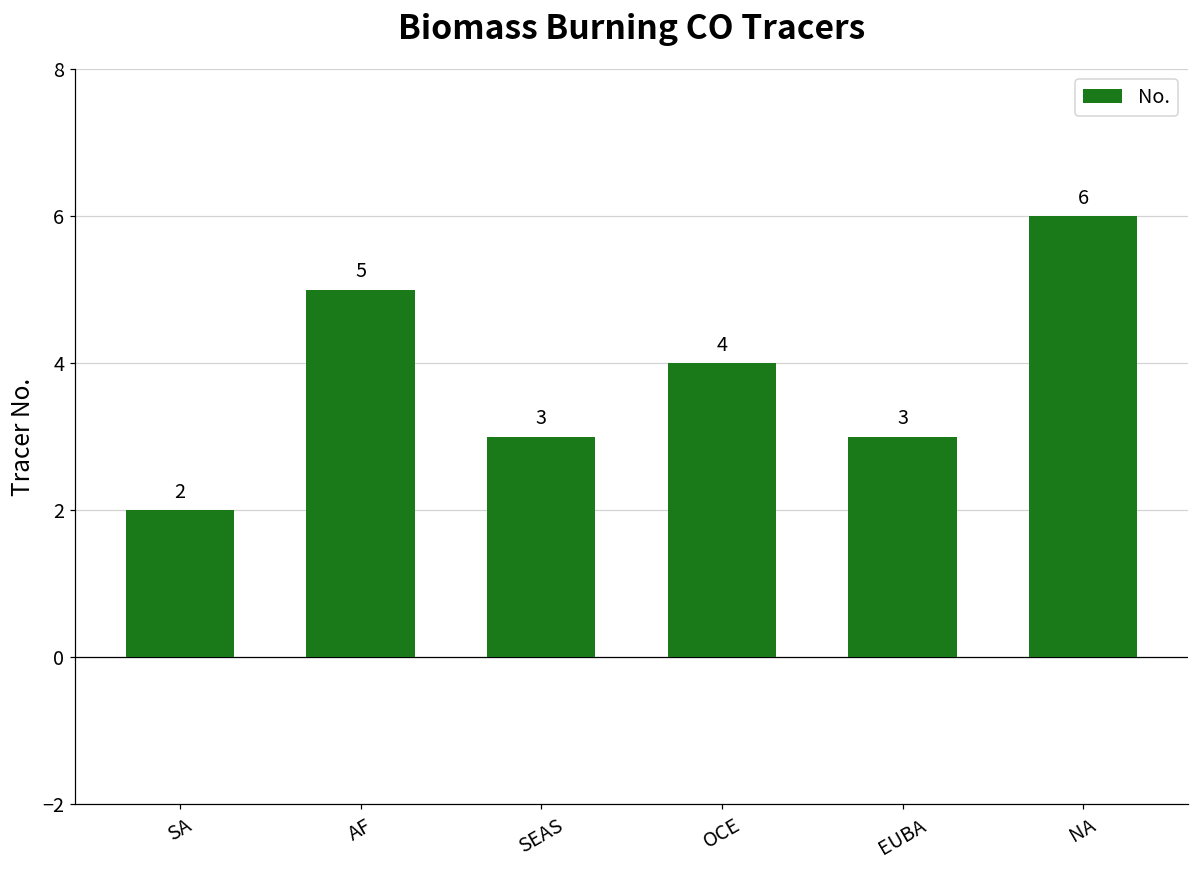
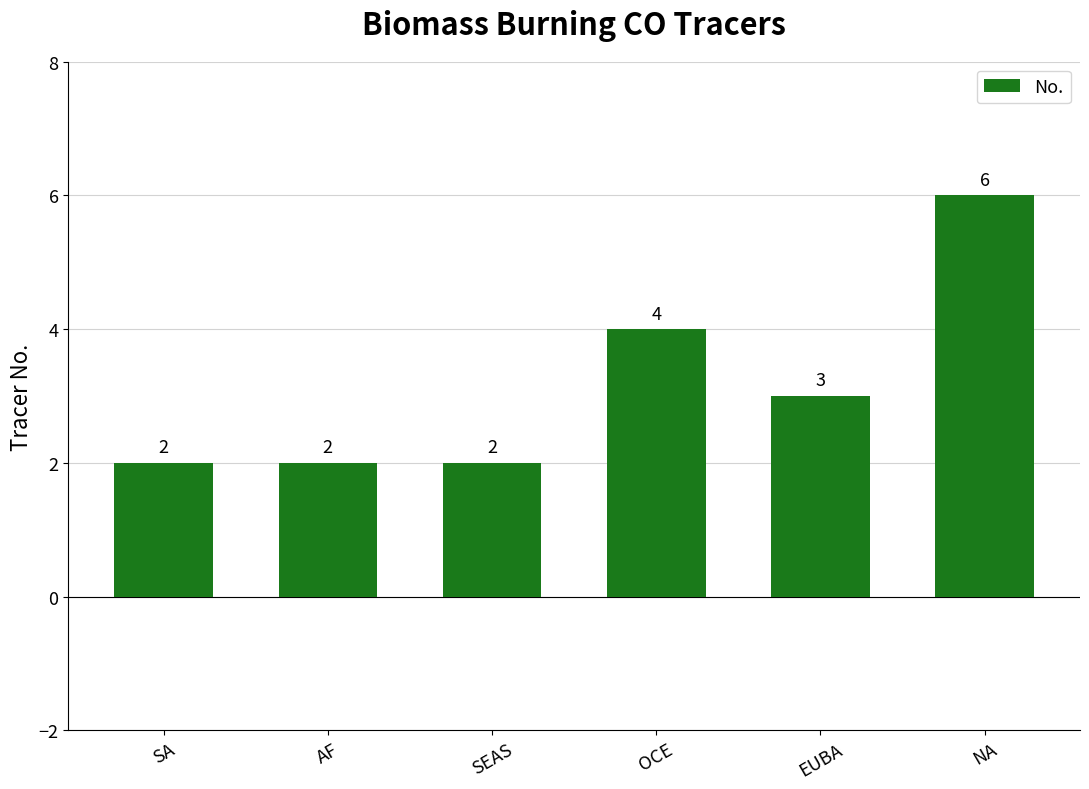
AF: 5 -> 2
SEAS: 3 -> 2
